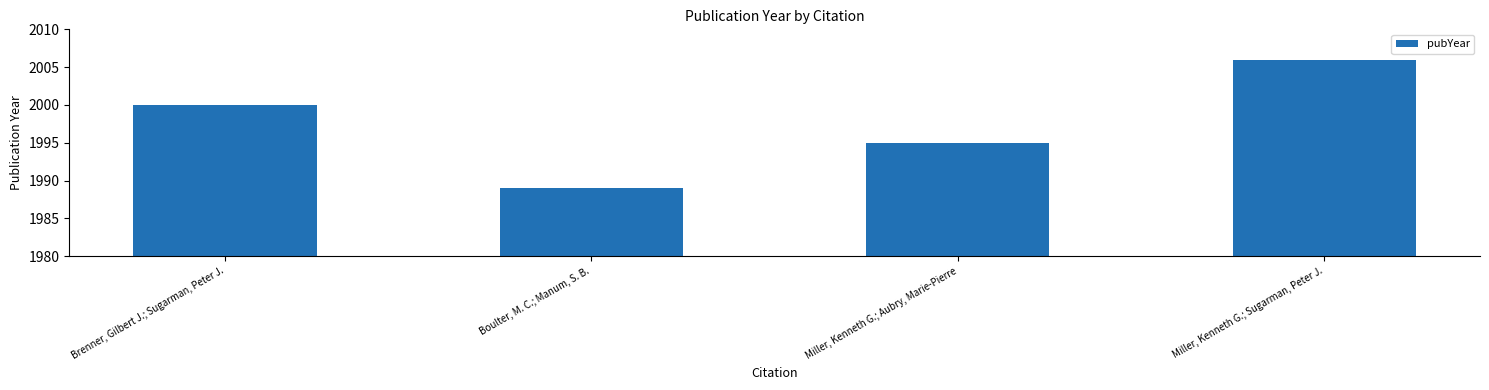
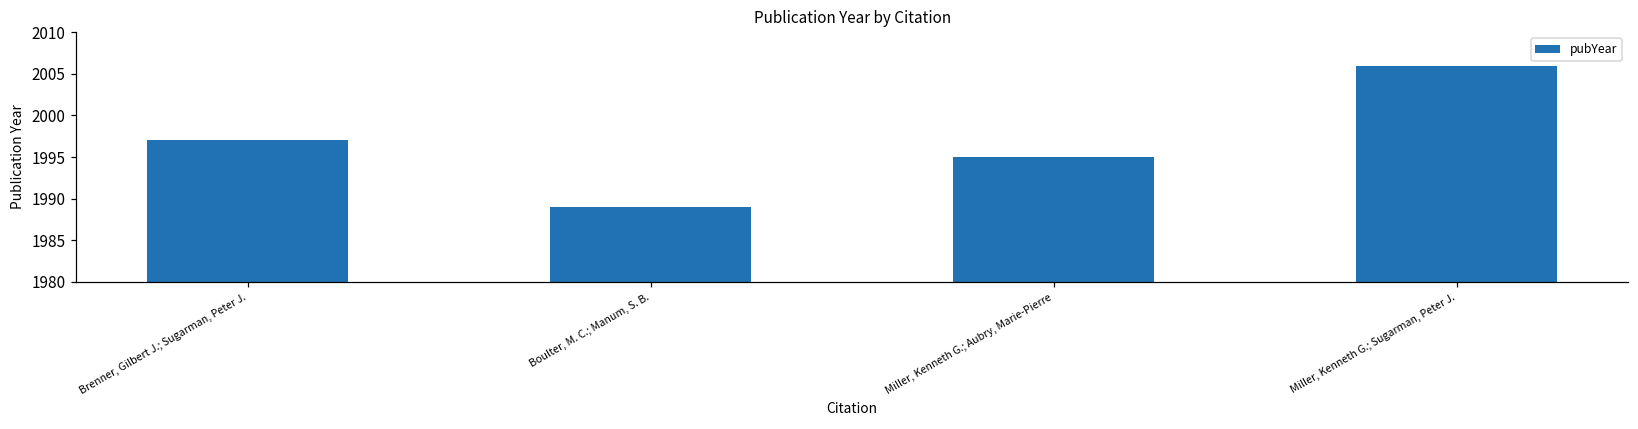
Brenner, Gilbert J.; Sugarman, Peter J.: 2000 -> 1997
